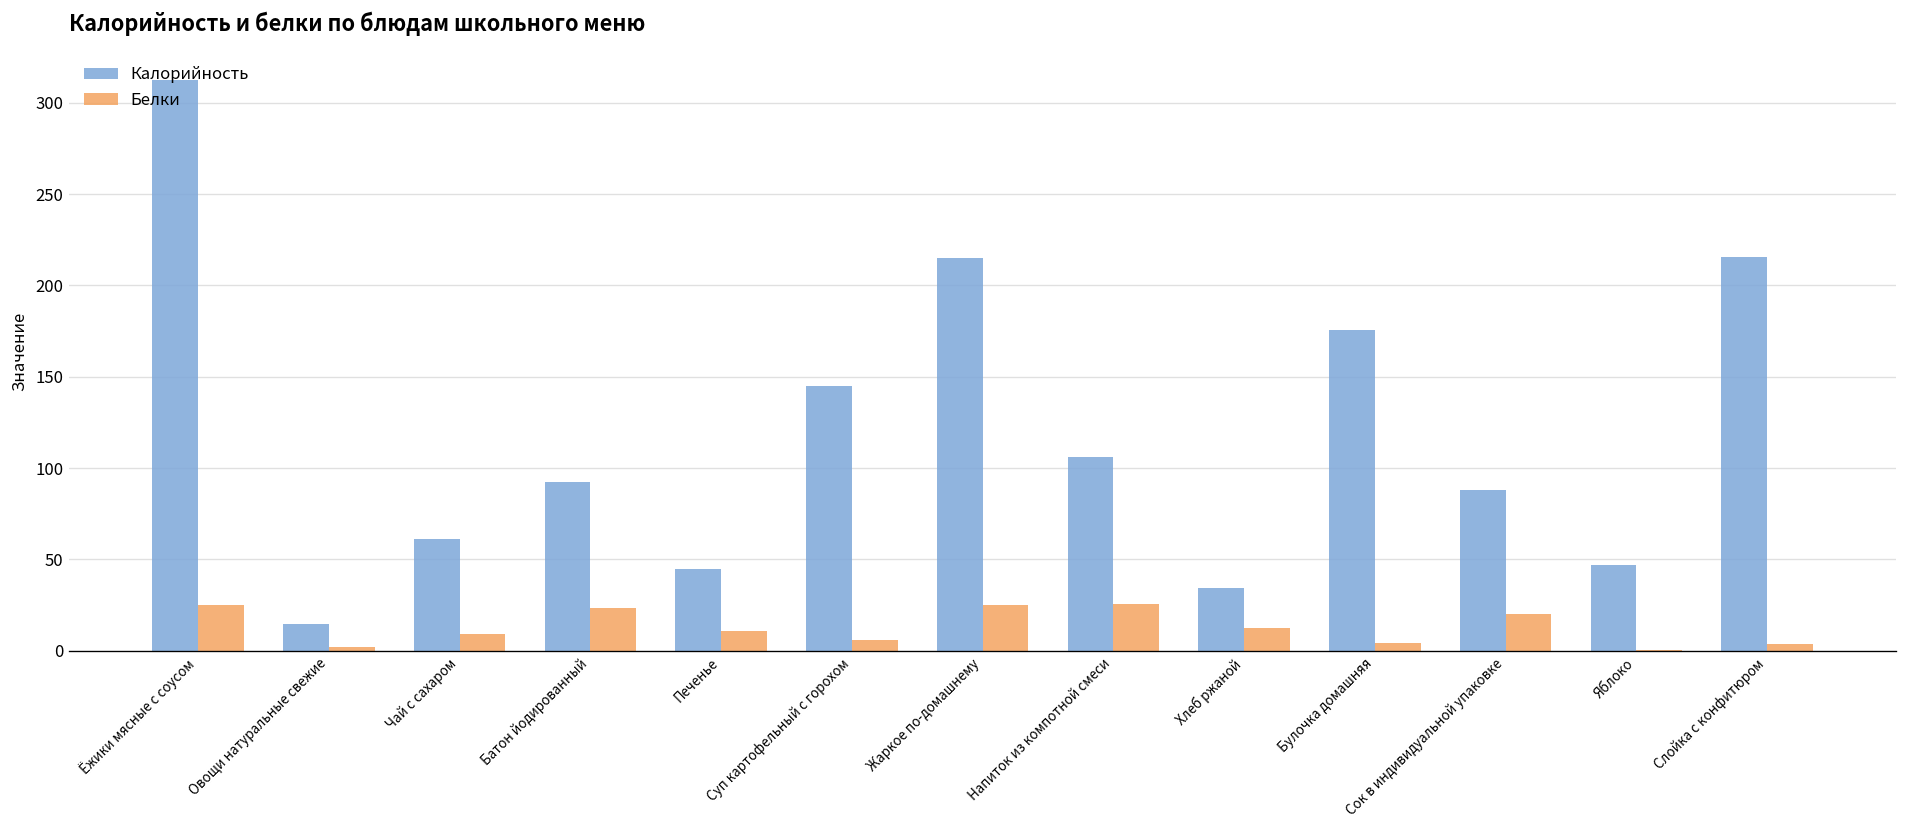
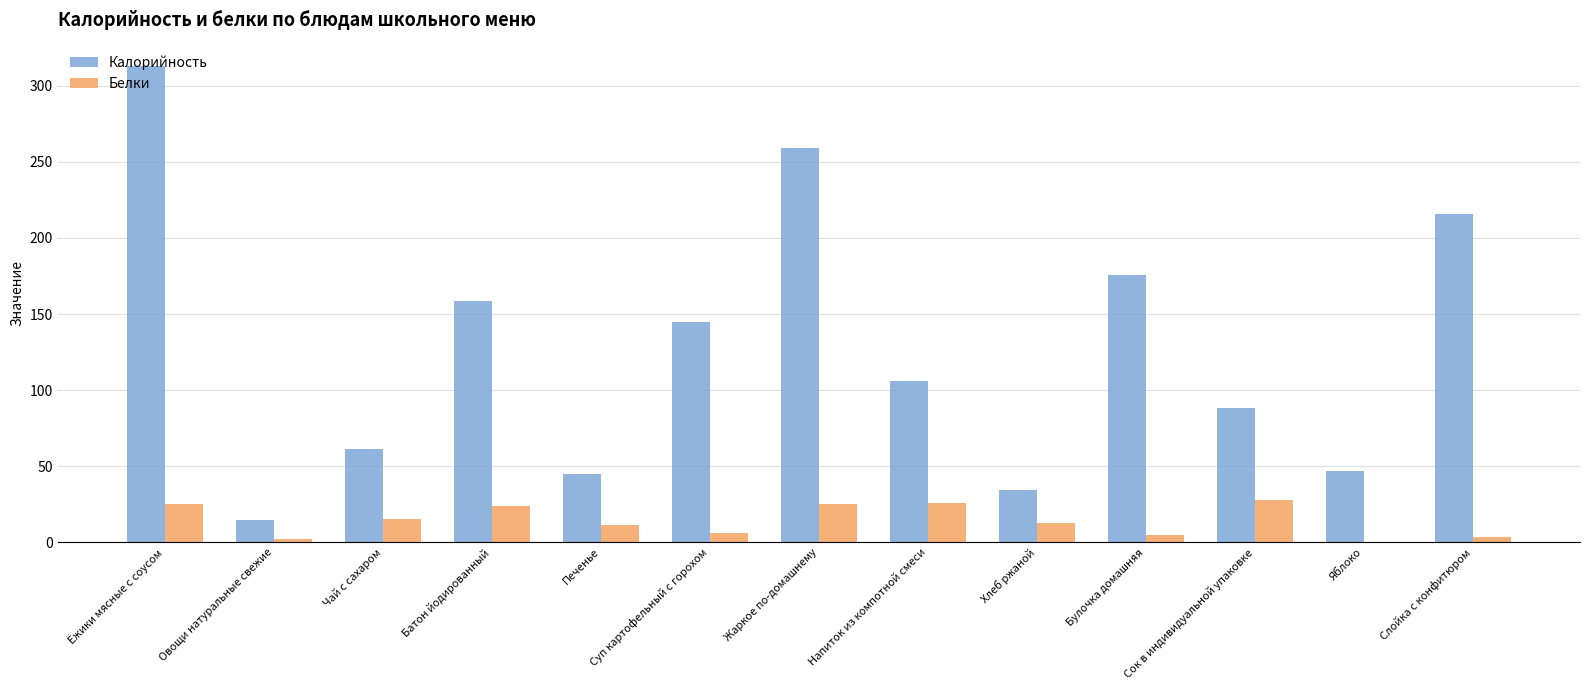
Белки, Чай с сахаром: 9 -> 15
Калорийность, Батон йодированный: 93 -> 158
Калорийность, Жаркое по-домашнему: 215 -> 259
Белки, Сок в индивидуальной упаковке: 20 -> 28
